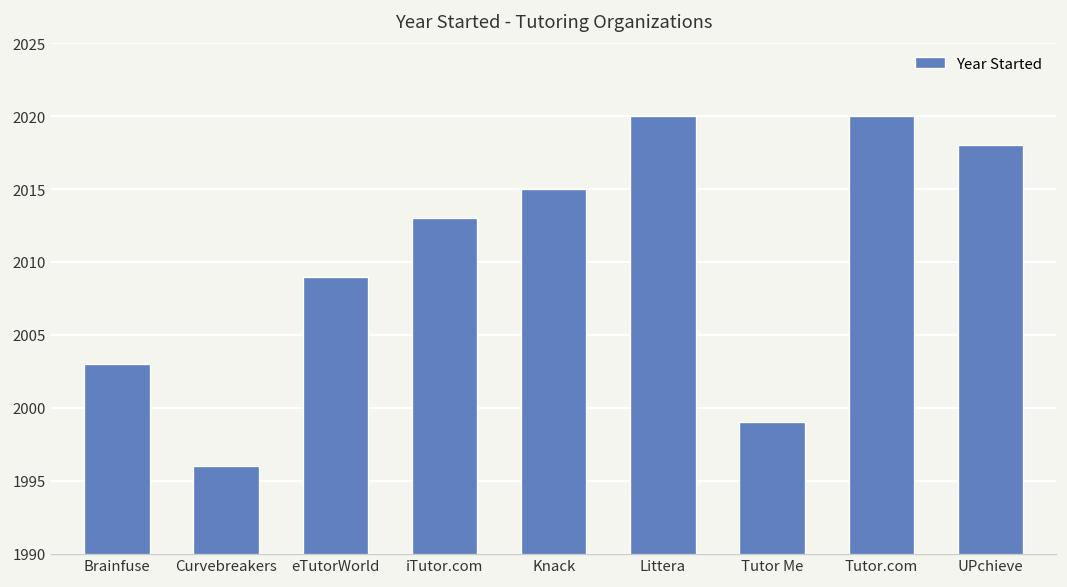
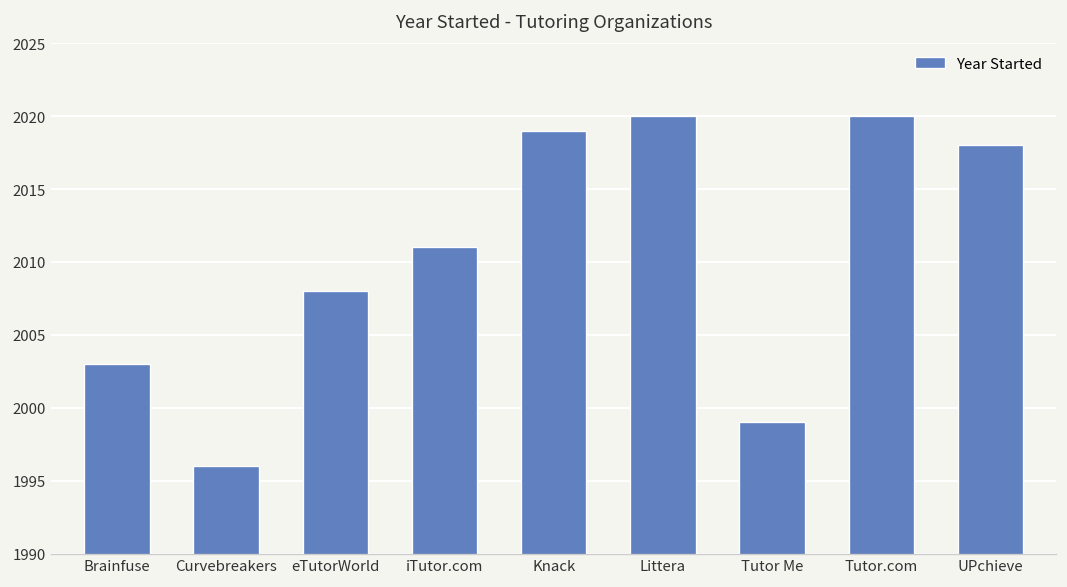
eTutorWorld: 2009 -> 2008
iTutor.com: 2013 -> 2011
Knack: 2015 -> 2019
